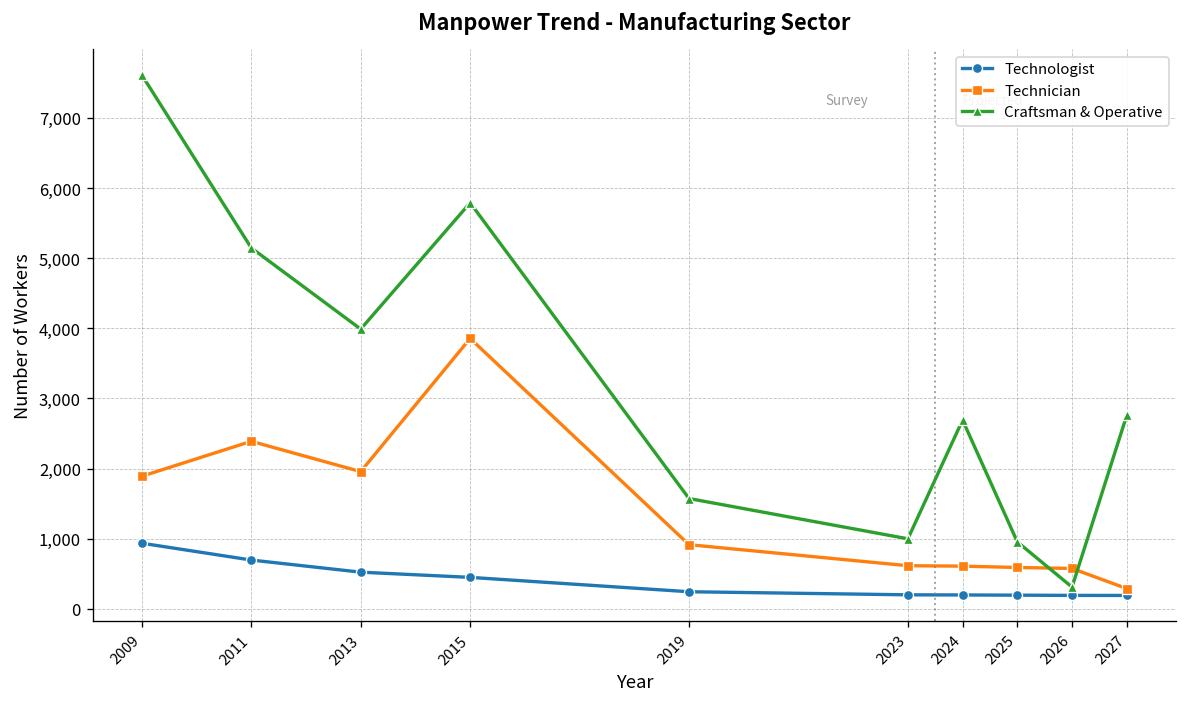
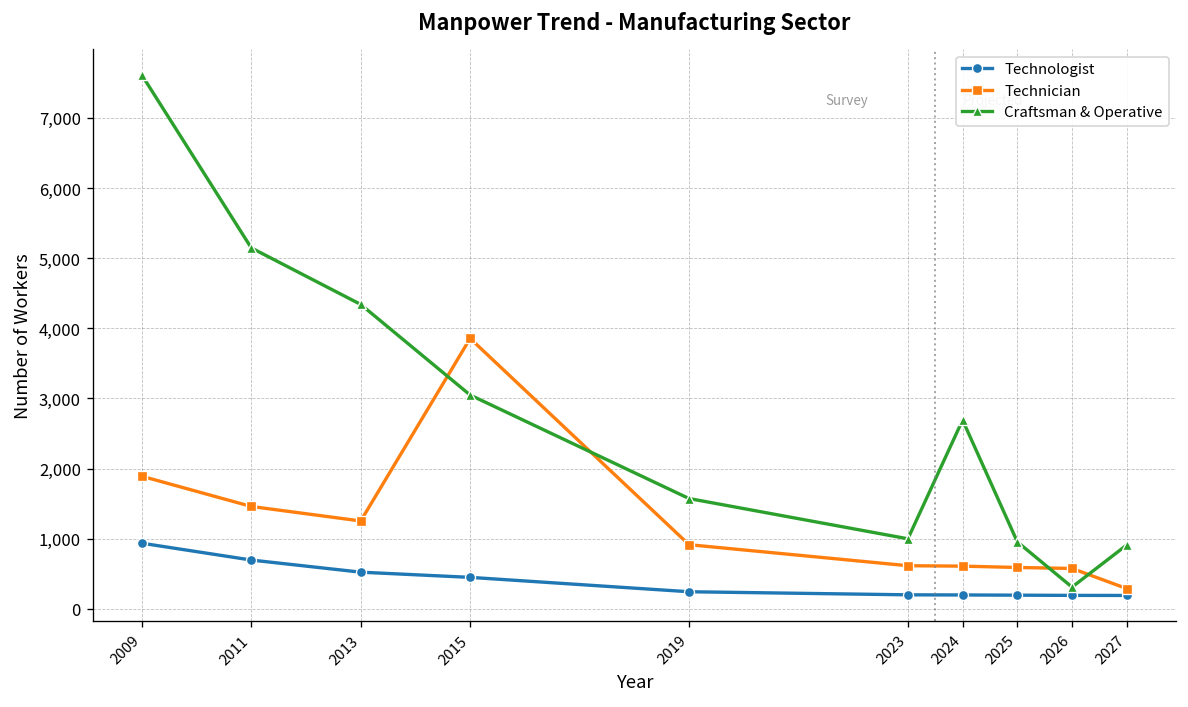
Technician, 2011: 2,400 -> 1,500
Technician, 2013: 2,000 -> 1,300
Craftsman & Operative, 2013: 4,000 -> 4,300
Craftsman & Operative, 2015: 5,800 -> 3,000
Craftsman & Operative, 2027: 2,800 -> 900
